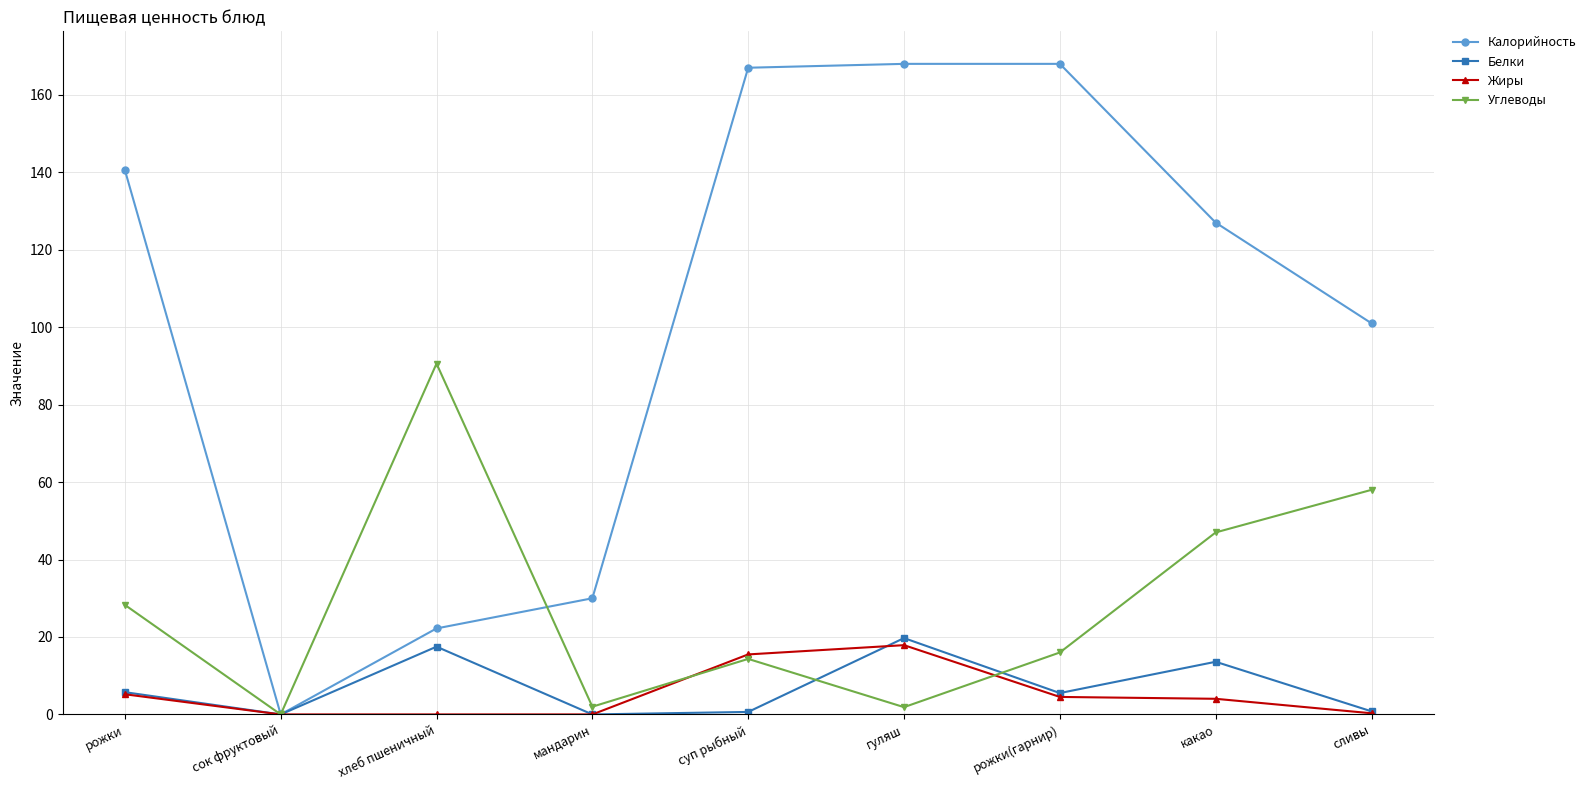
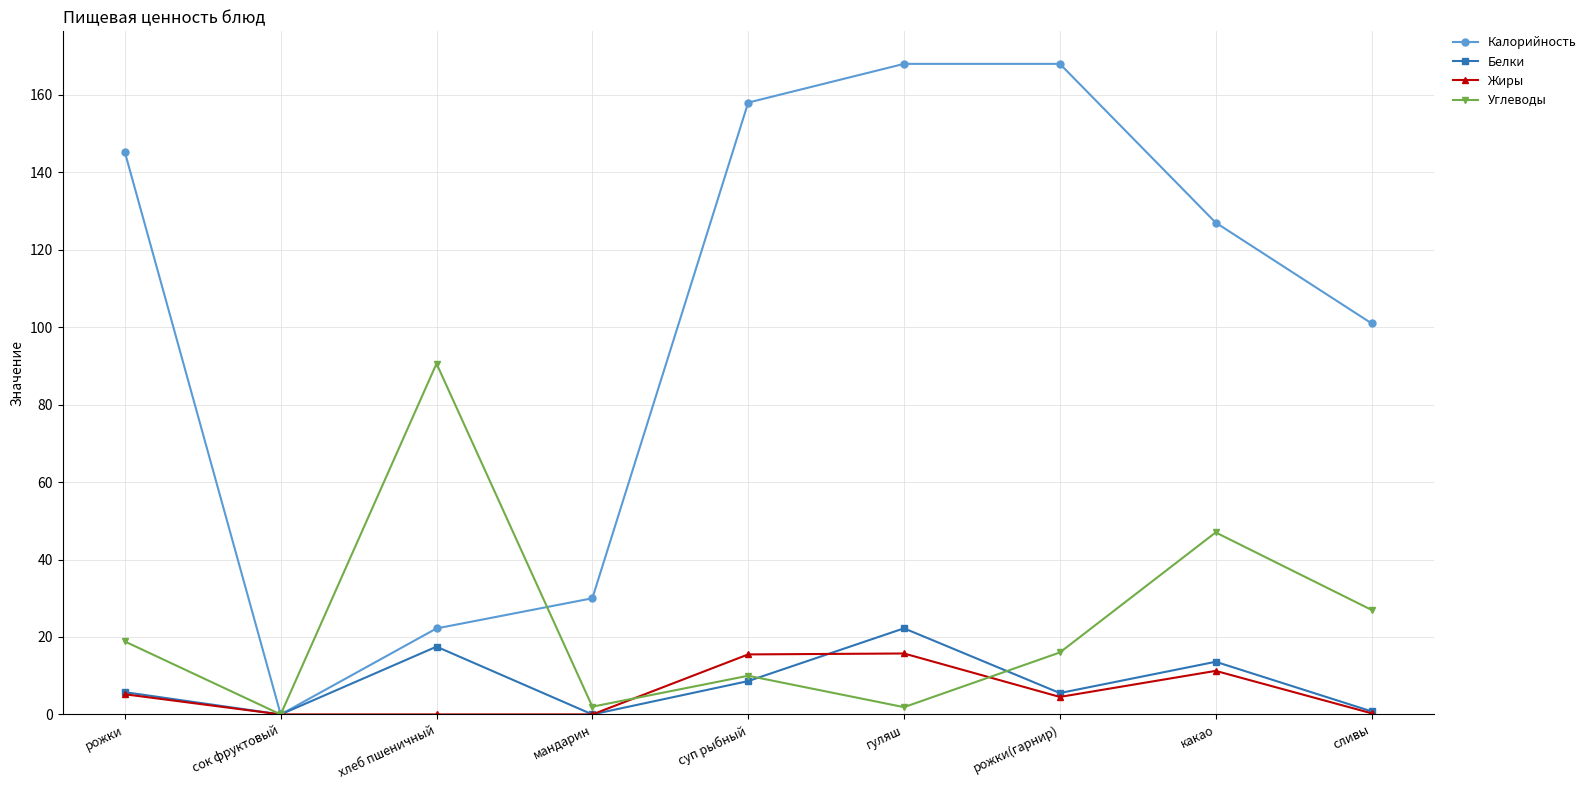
Калорийность, рожки: 141 -> 145
Углеводы, рожки: 28 -> 19
Калорийность, суп рыбный: 167 -> 158
Белки, суп рыбный: 1 -> 9
Углеводы, суп рыбный: 14 -> 10
Белки, гуляш: 20 -> 22
Жиры, гуляш: 18 -> 16
Жиры, какао: 4 -> 11
Углеводы, сливы: 58 -> 27
